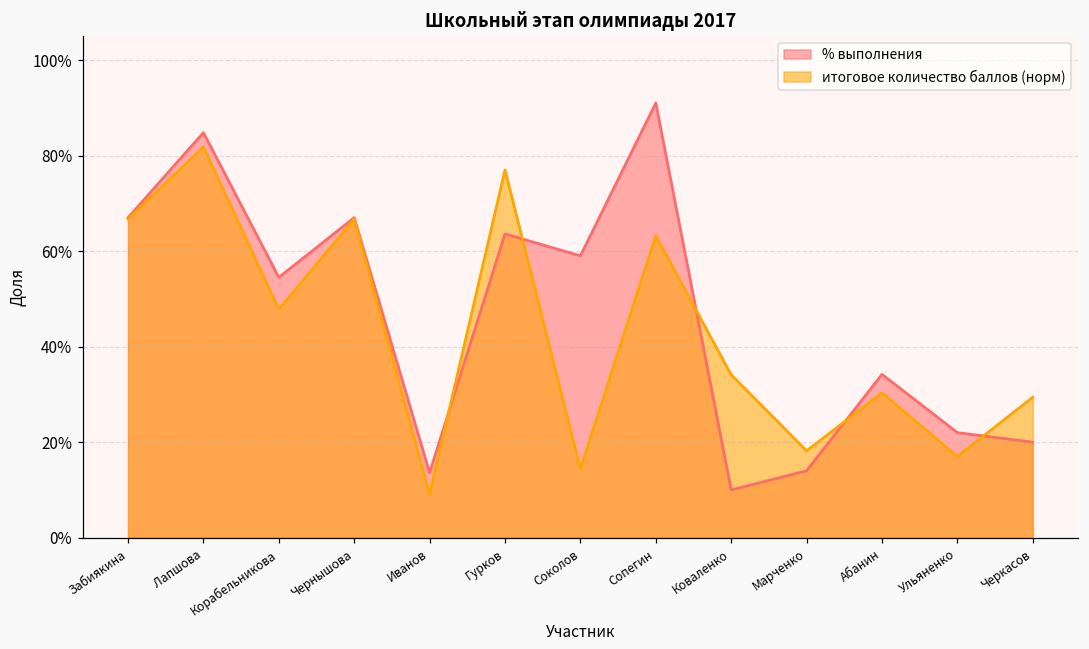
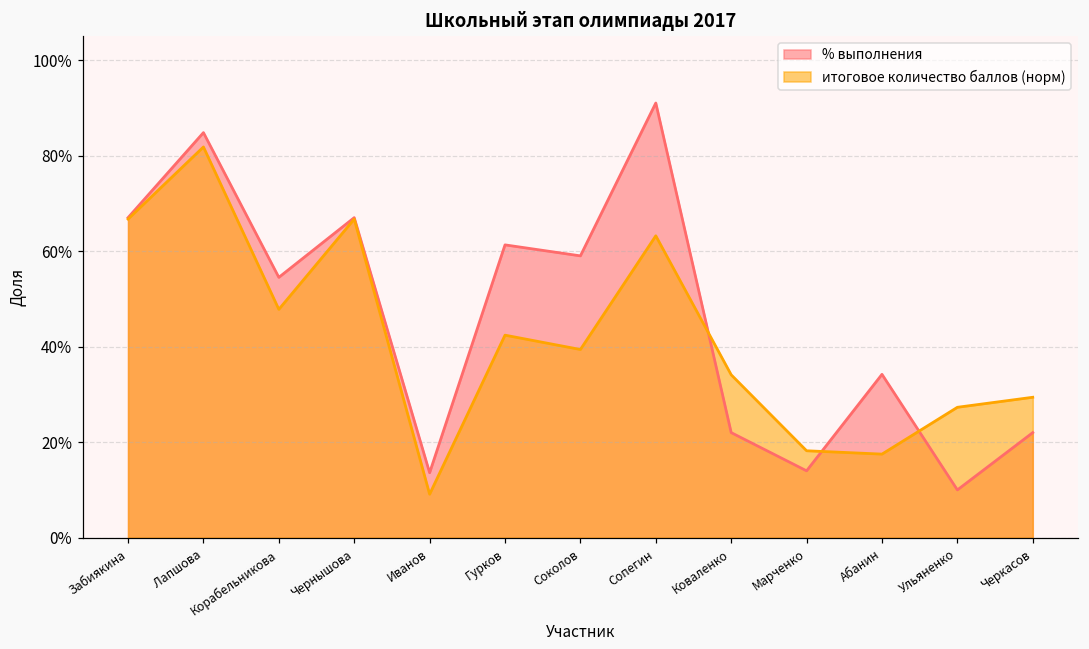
% выполнения, Гурков: 64% -> 61%
итоговое количество баллов (норм), Гурков: 77% -> 42%
итоговое количество баллов (норм), Соколов: 14% -> 39%
% выполнения, Коваленко: 10% -> 22%
итоговое количество баллов (норм), Абанин: 30% -> 18%
% выполнения, Ульяненко: 22% -> 10%
итоговое количество баллов (норм), Ульяненко: 17% -> 27%
% выполнения, Черкасов: 20% -> 22%
